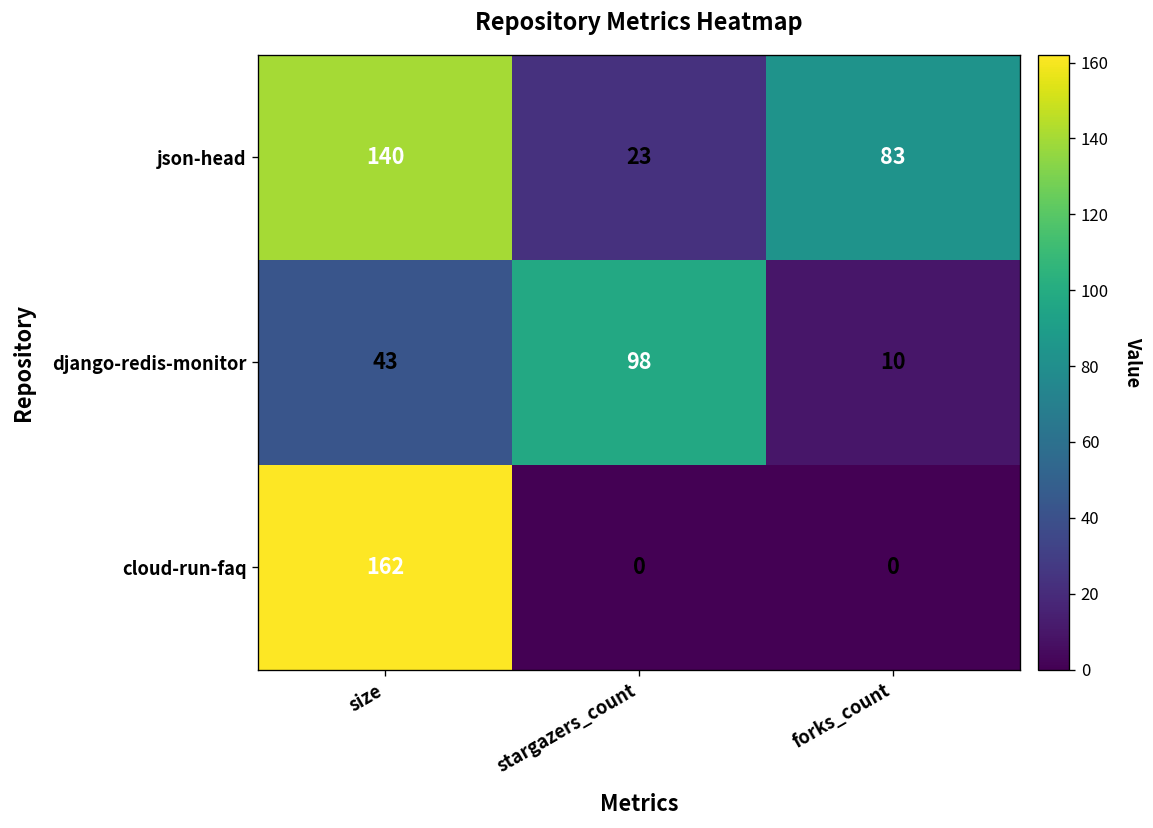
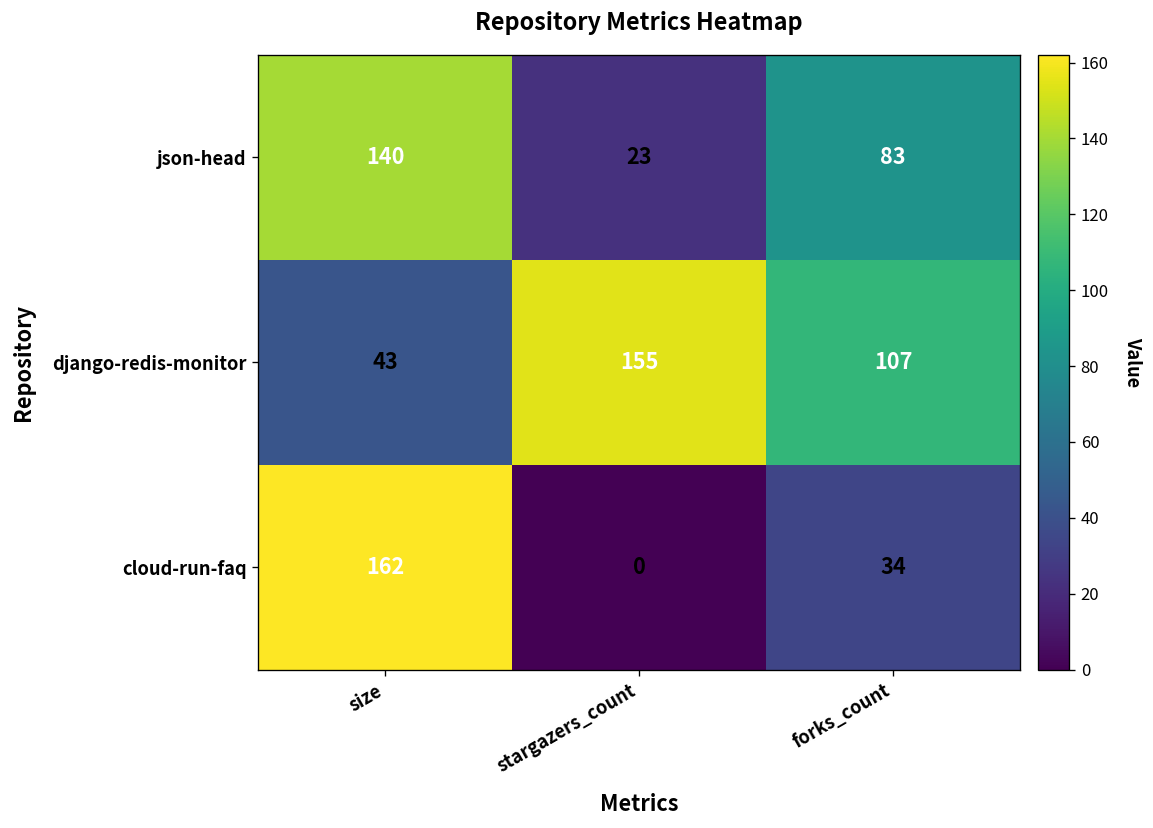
django-redis-monitor, stargazers_count: 98 -> 155
django-redis-monitor, forks_count: 10 -> 107
cloud-run-faq, forks_count: 0 -> 34
